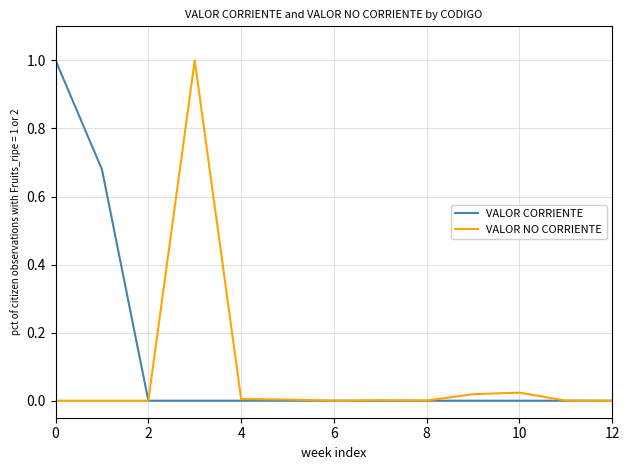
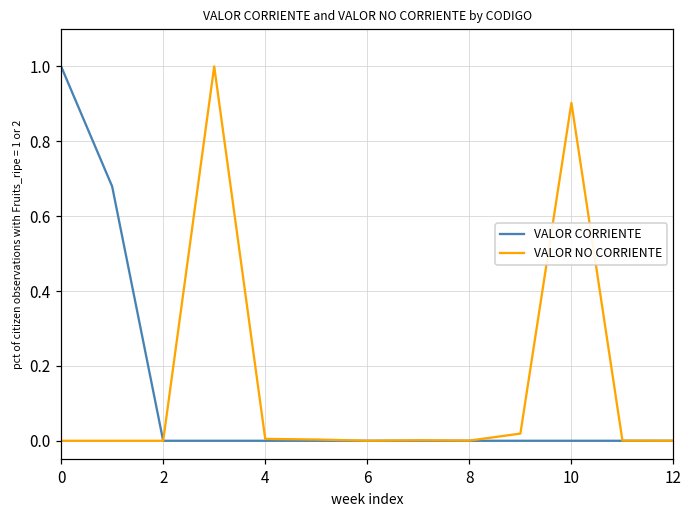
VALOR NO CORRIENTE, 10: 0.02 -> 0.90
